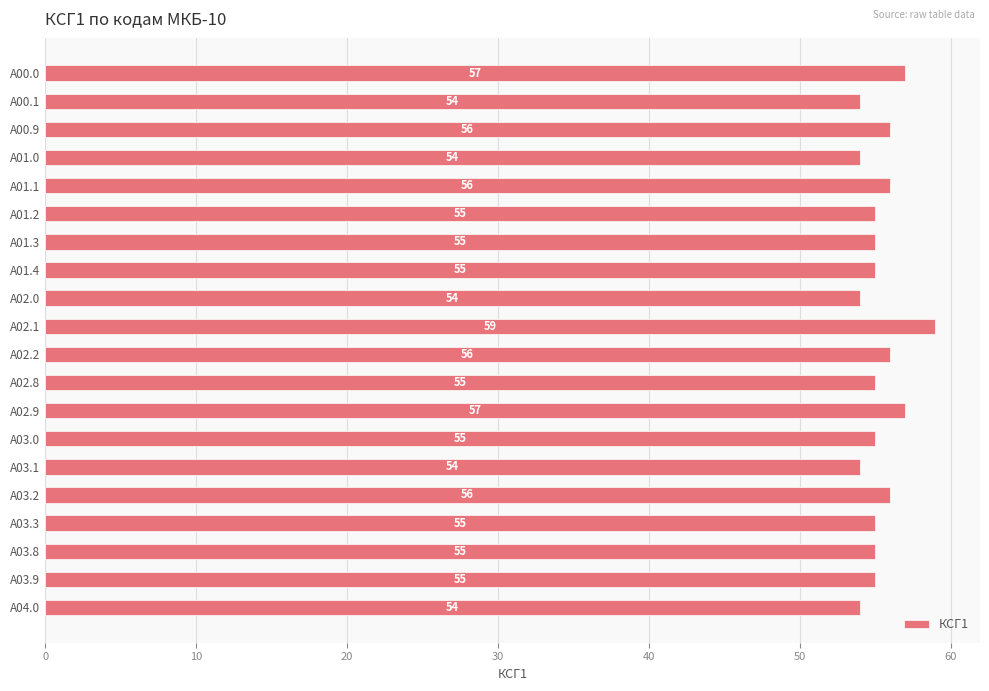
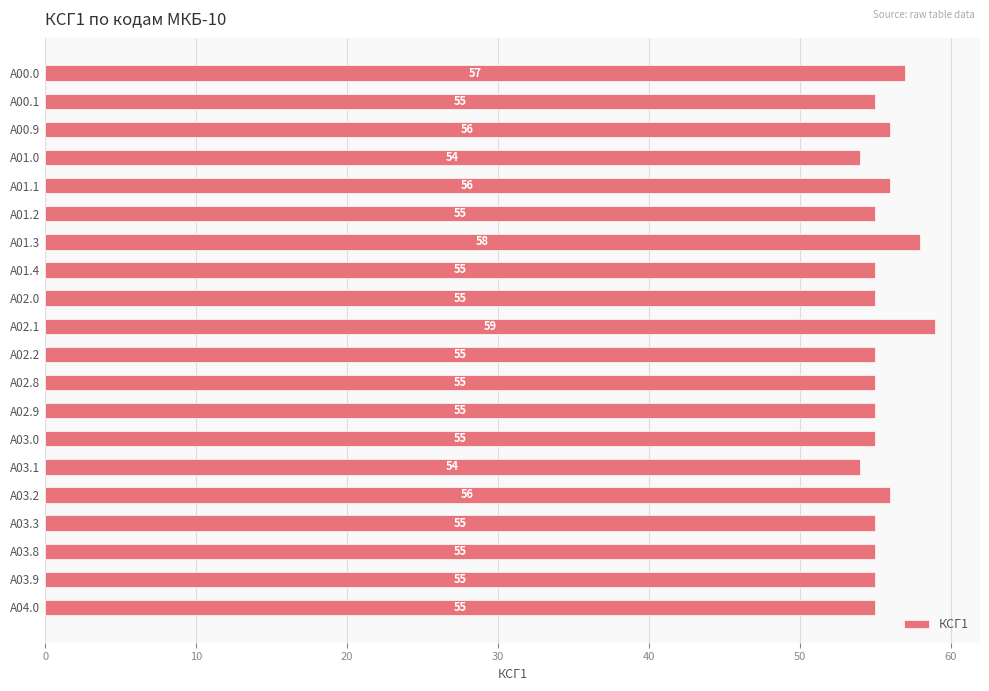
A00.1: 54 -> 55
A01.3: 55 -> 58
A02.0: 54 -> 55
A02.2: 56 -> 55
A02.9: 57 -> 55
A04.0: 54 -> 55
